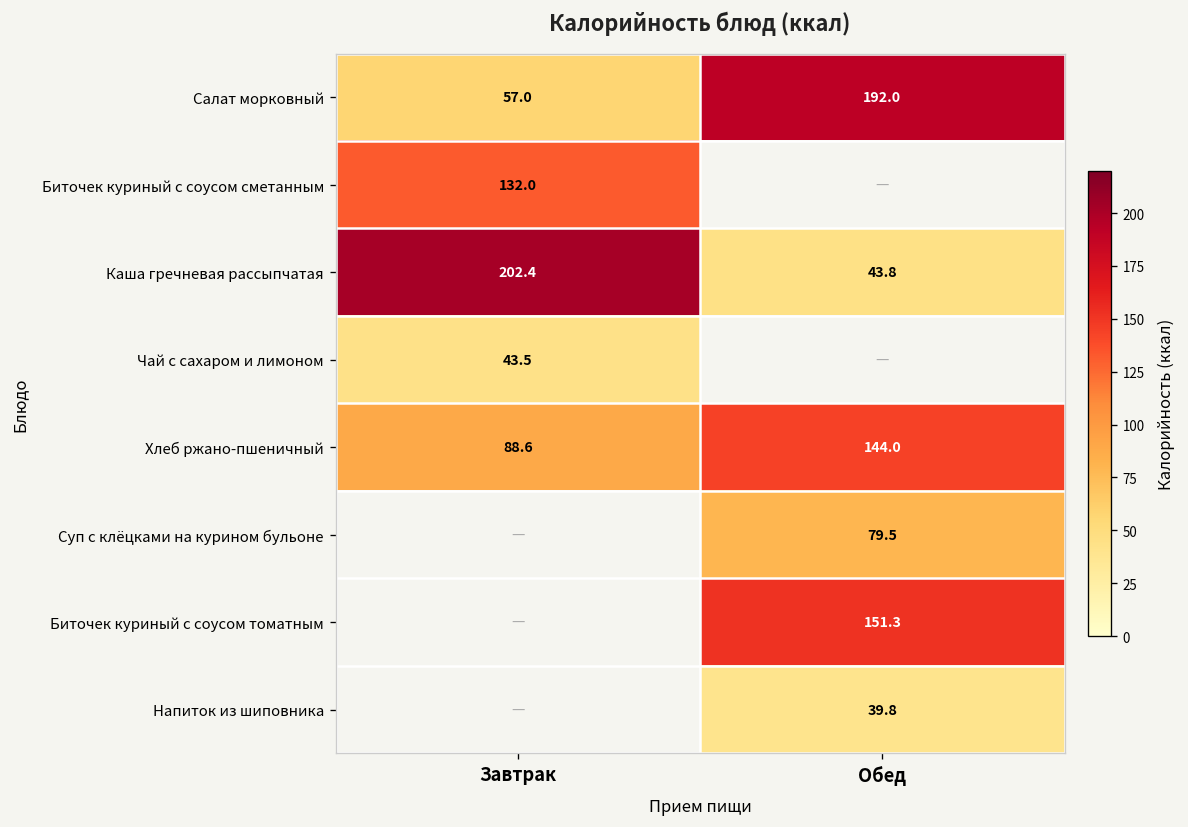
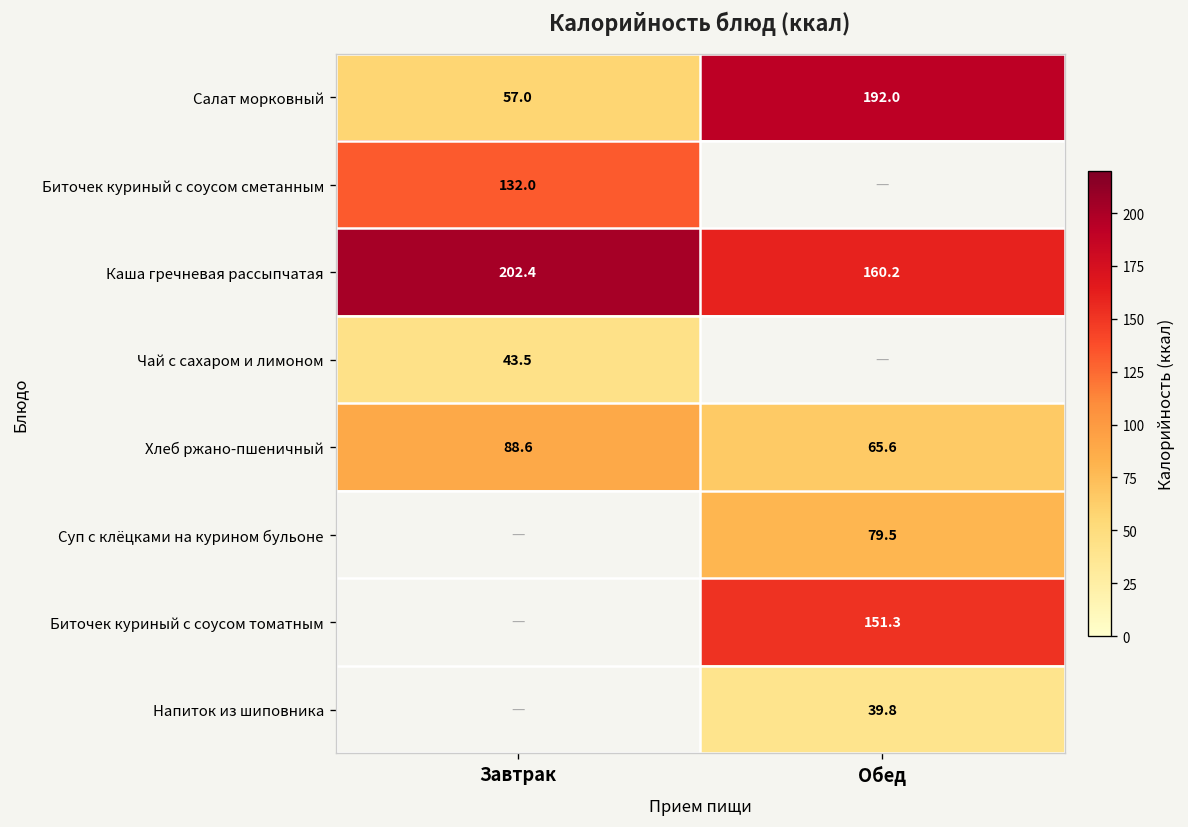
Каша гречневая рассыпчатая, Обед: 43.8 -> 160.2
Хлеб ржано-пшеничный, Обед: 144.0 -> 65.6
